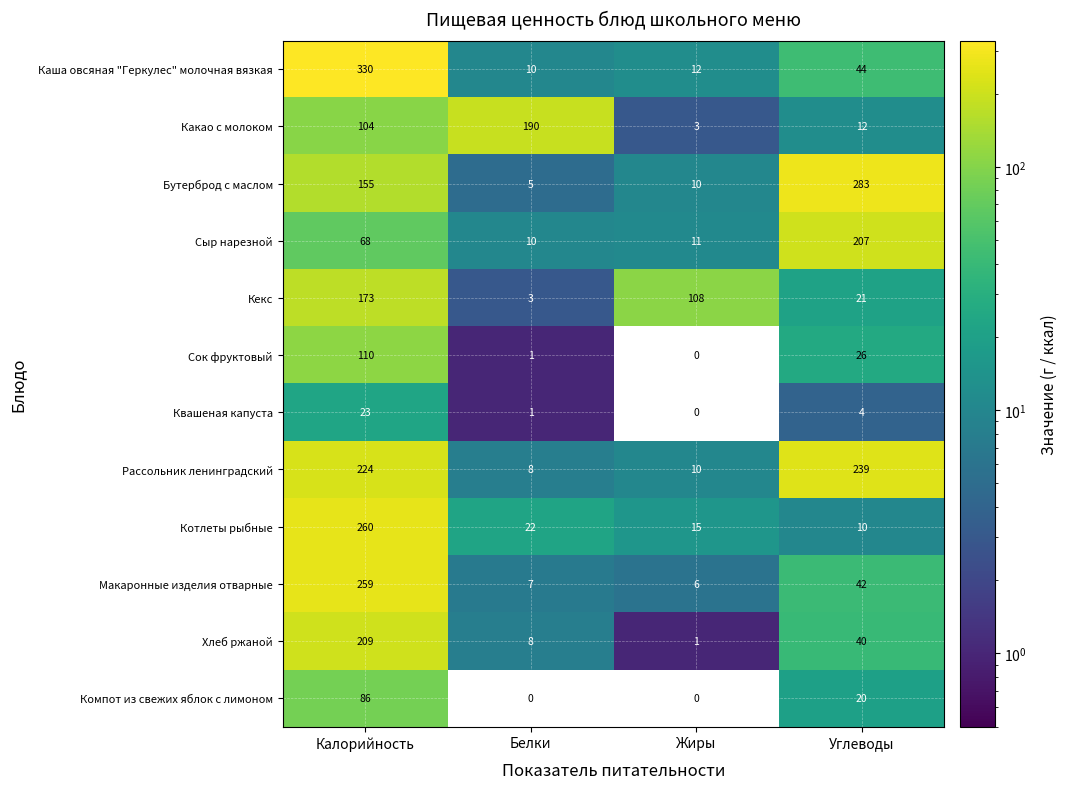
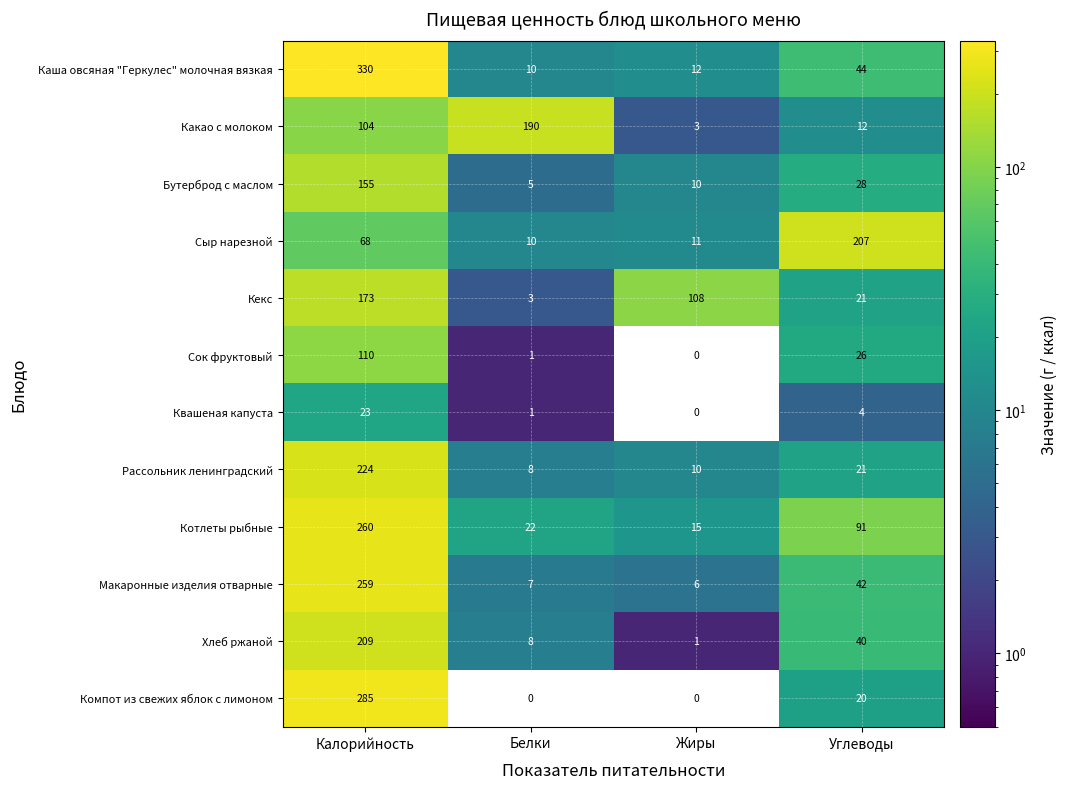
Бутерброд с маслом, Углеводы: 283 -> 28
Рассольник ленинградский, Углеводы: 239 -> 21
Котлеты рыбные, Углеводы: 10 -> 91
Компот из свежих яблок с лимоном, Калорийность: 86 -> 285
